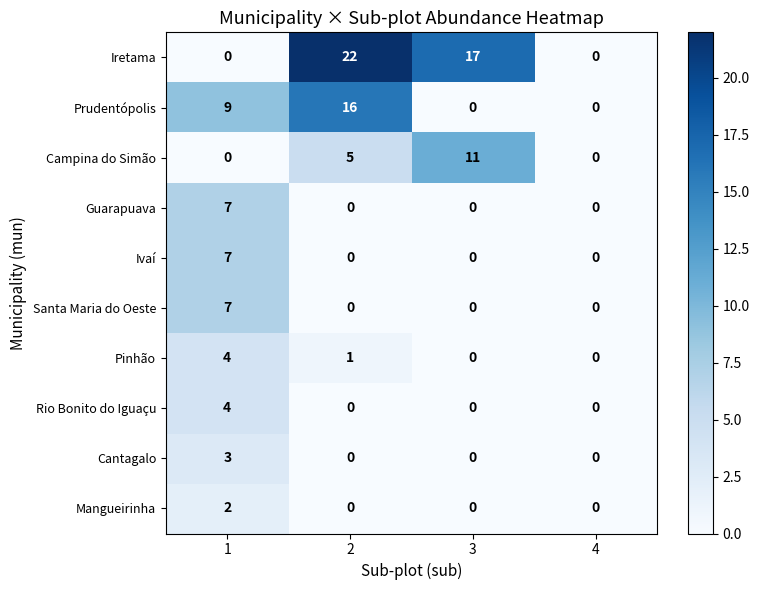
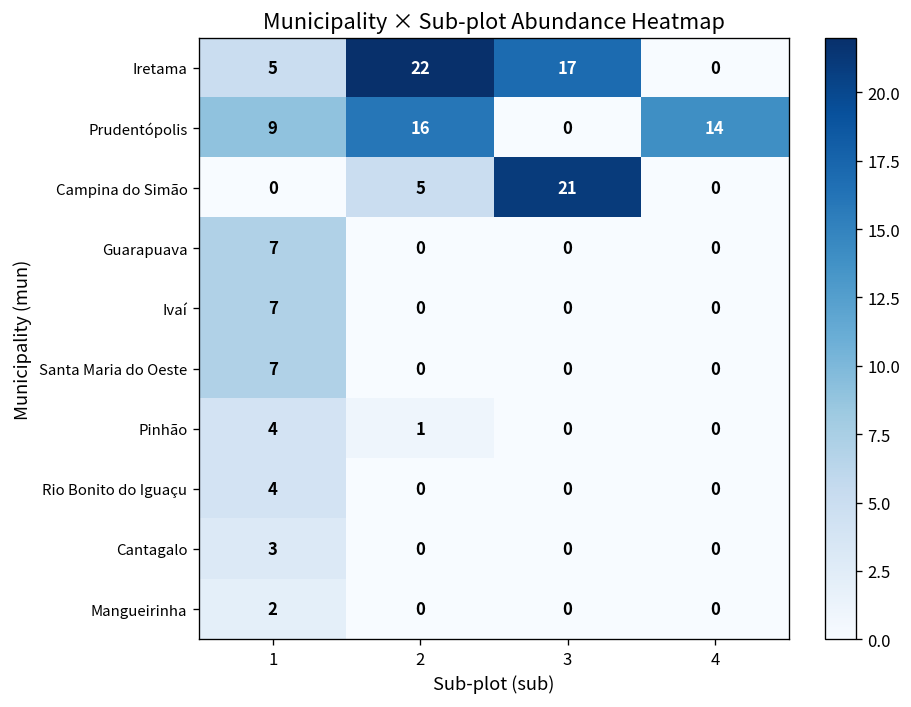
Iretama, 1: 0 -> 5
Prudentópolis, 4: 0 -> 14
Campina do Simão, 3: 11 -> 21
